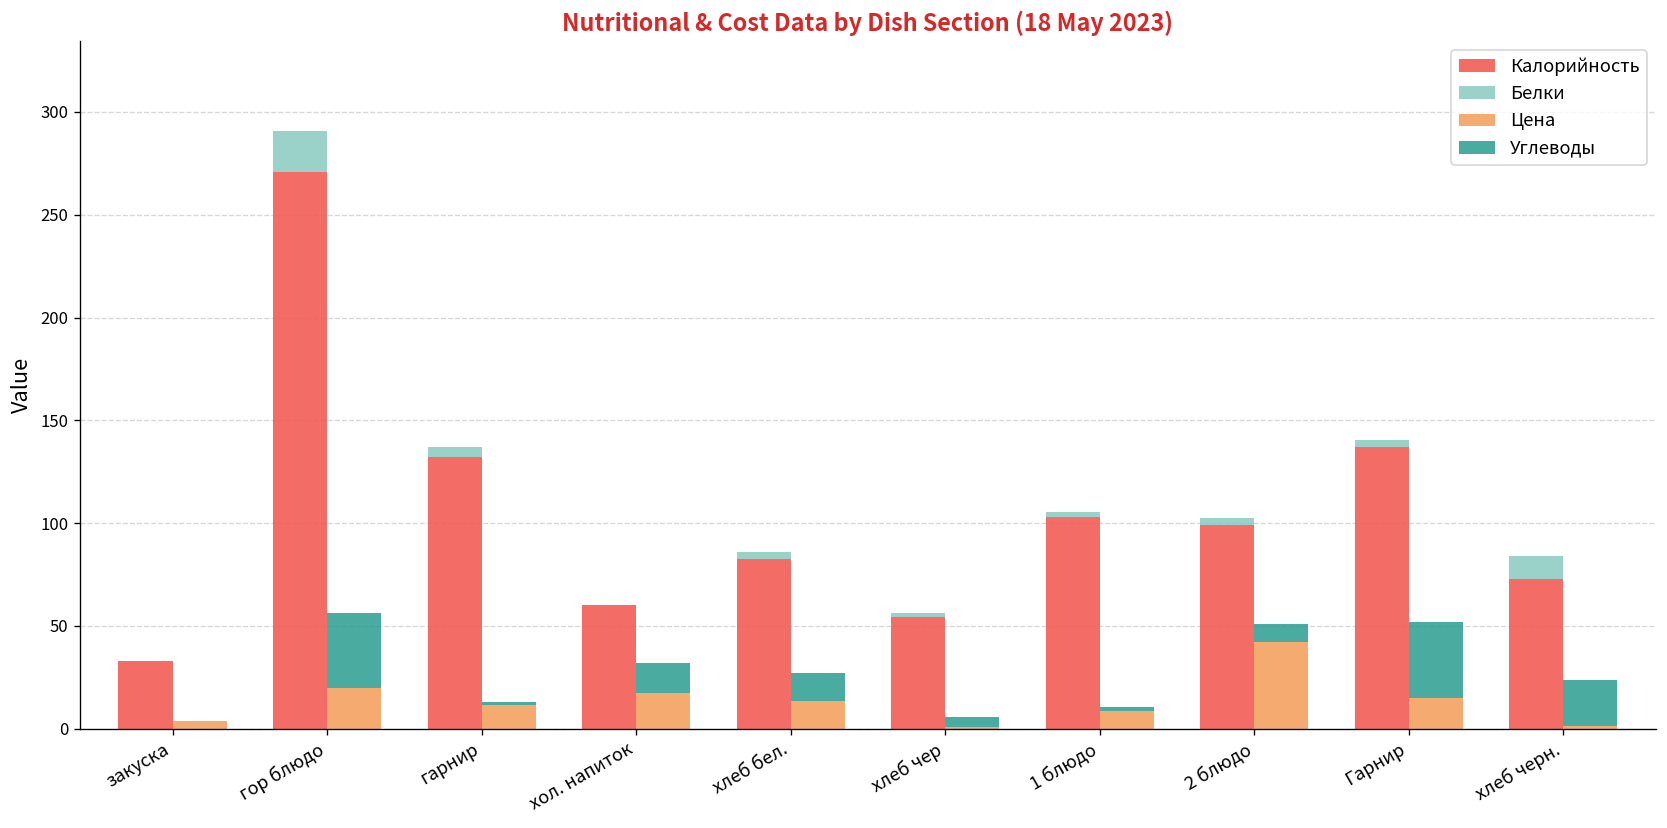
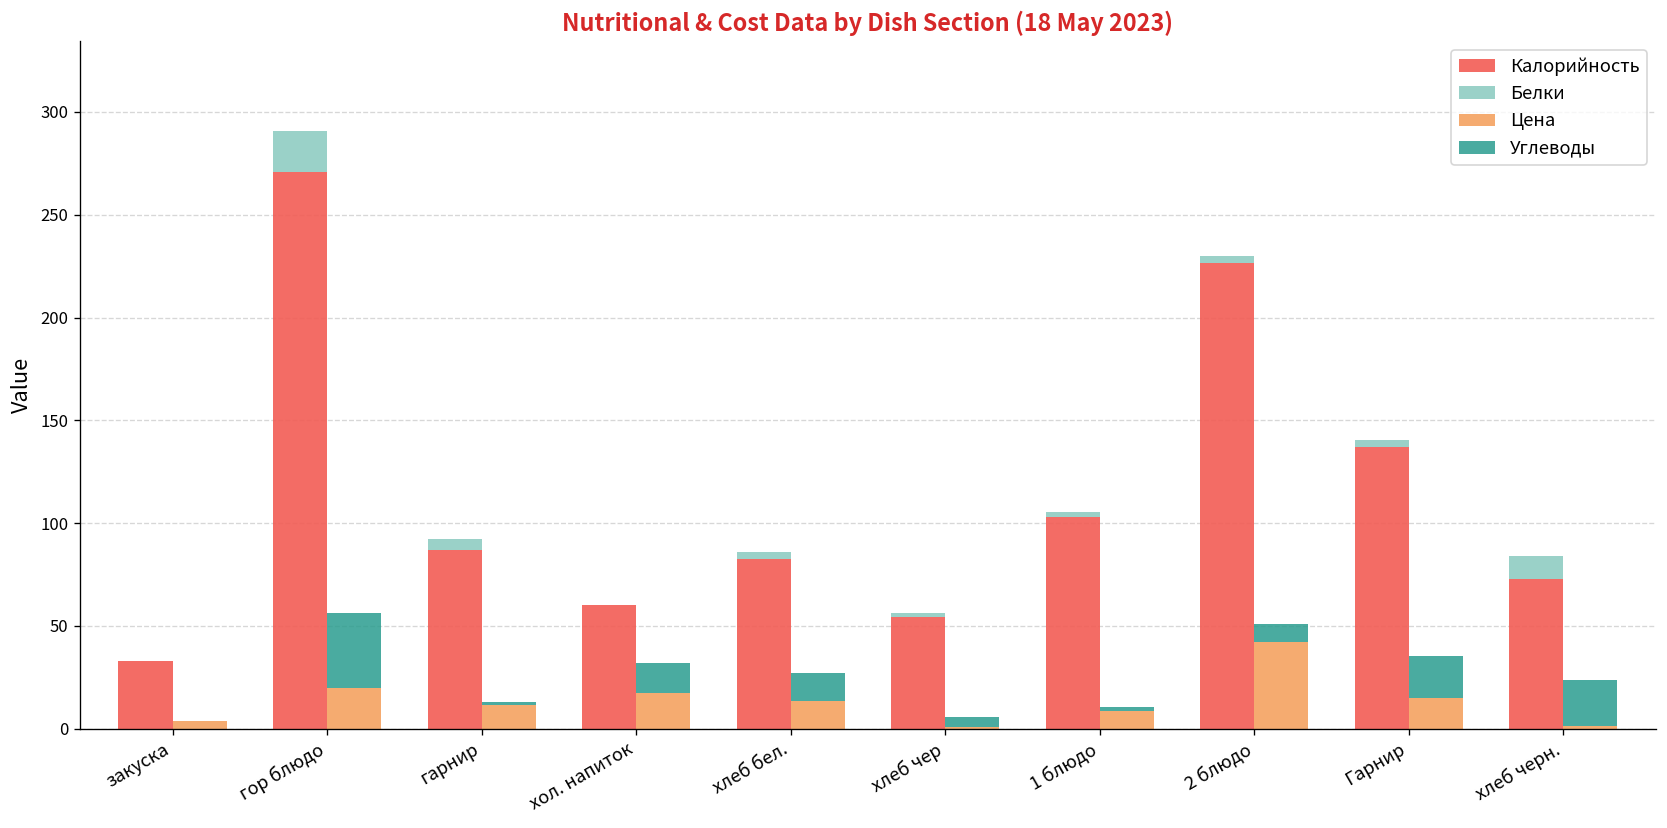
Калорийность, гарнир: 132 -> 87
Калорийность, 2 блюдо: 99 -> 227
Углеводы, Гарнир: 37 -> 20
